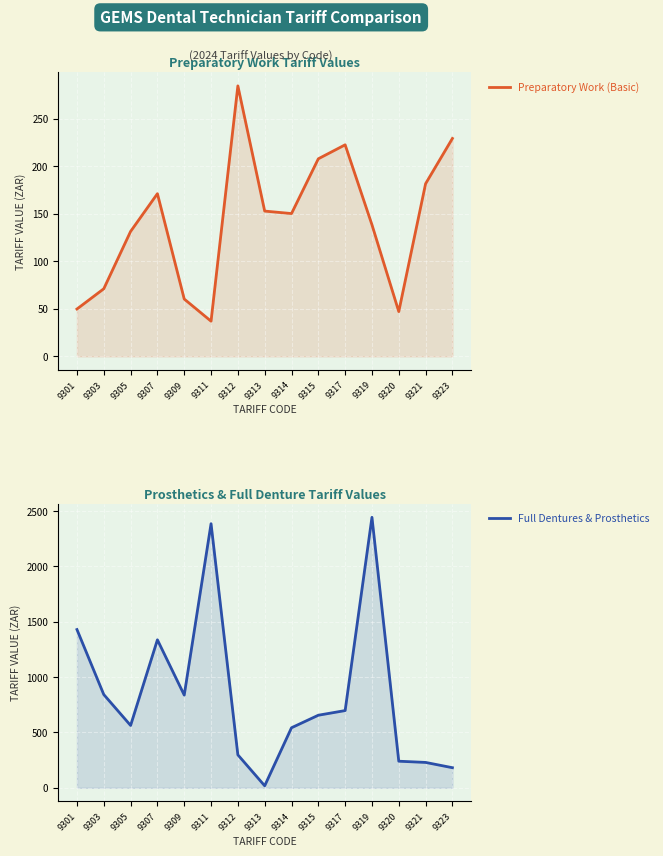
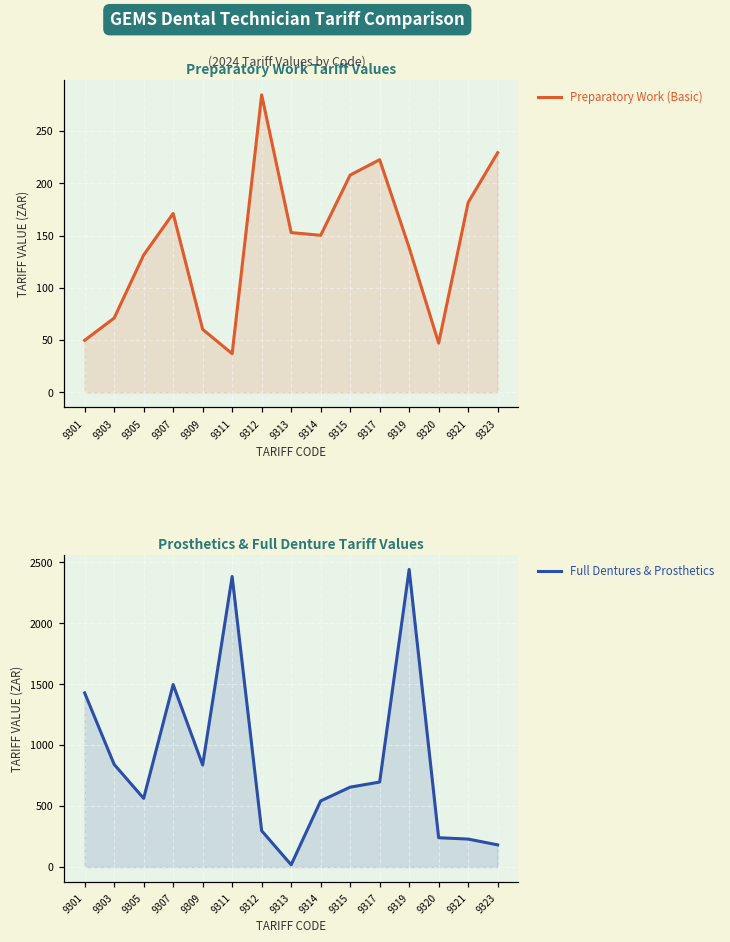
Prosthetics & Full Denture Tariff Values, 9307: 1340 -> 1500
